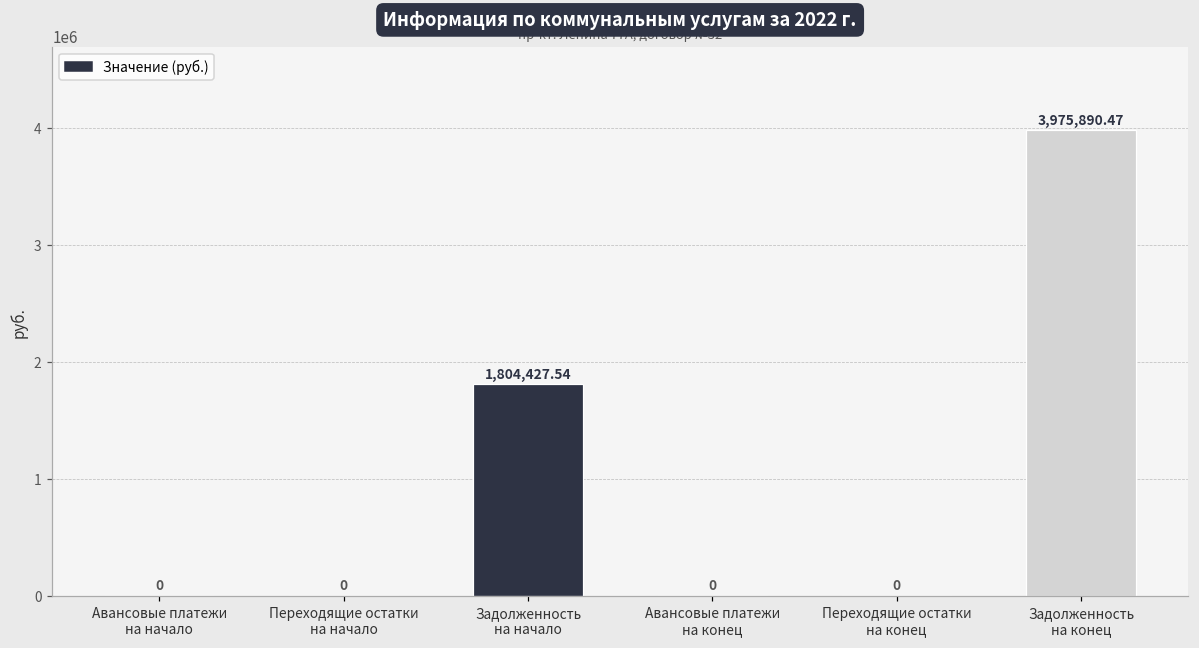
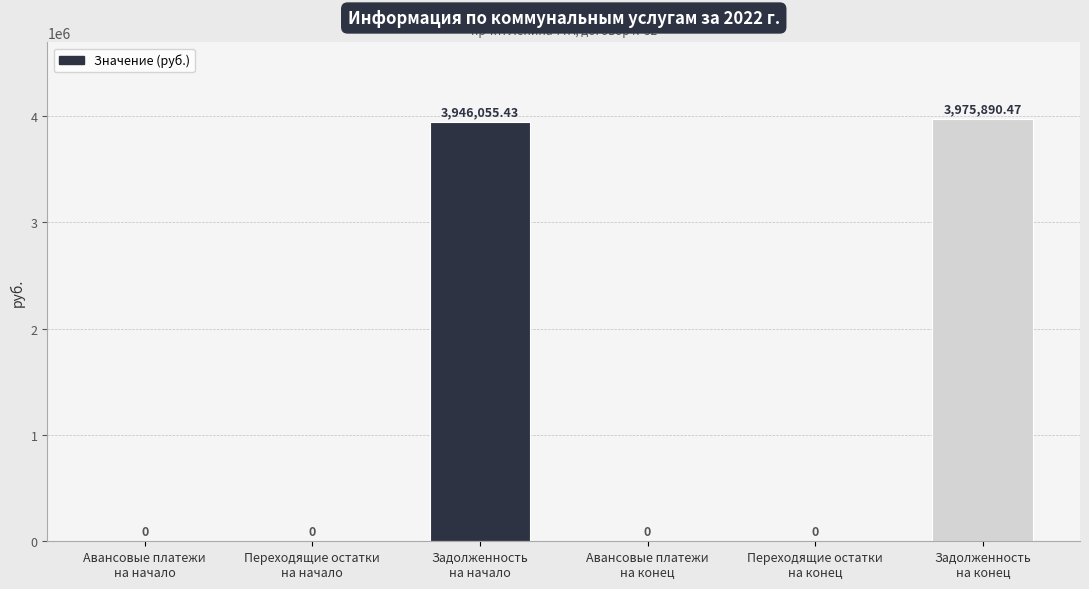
Задолженность на начало: 1,804,427.54 -> 3,946,055.43
